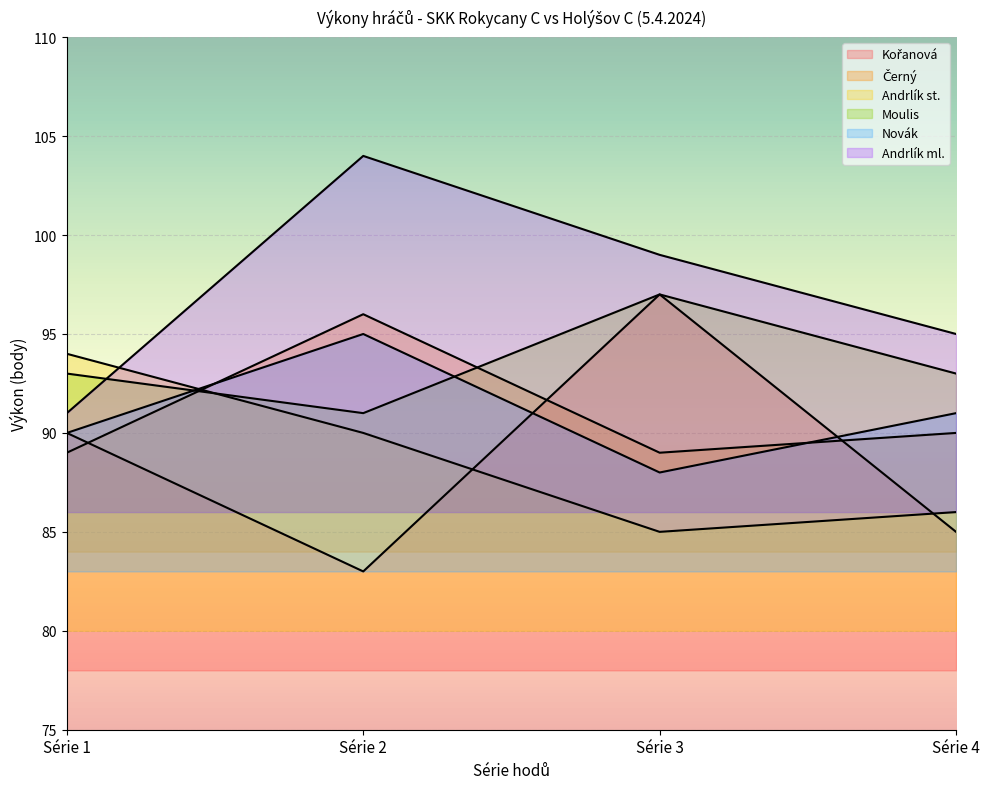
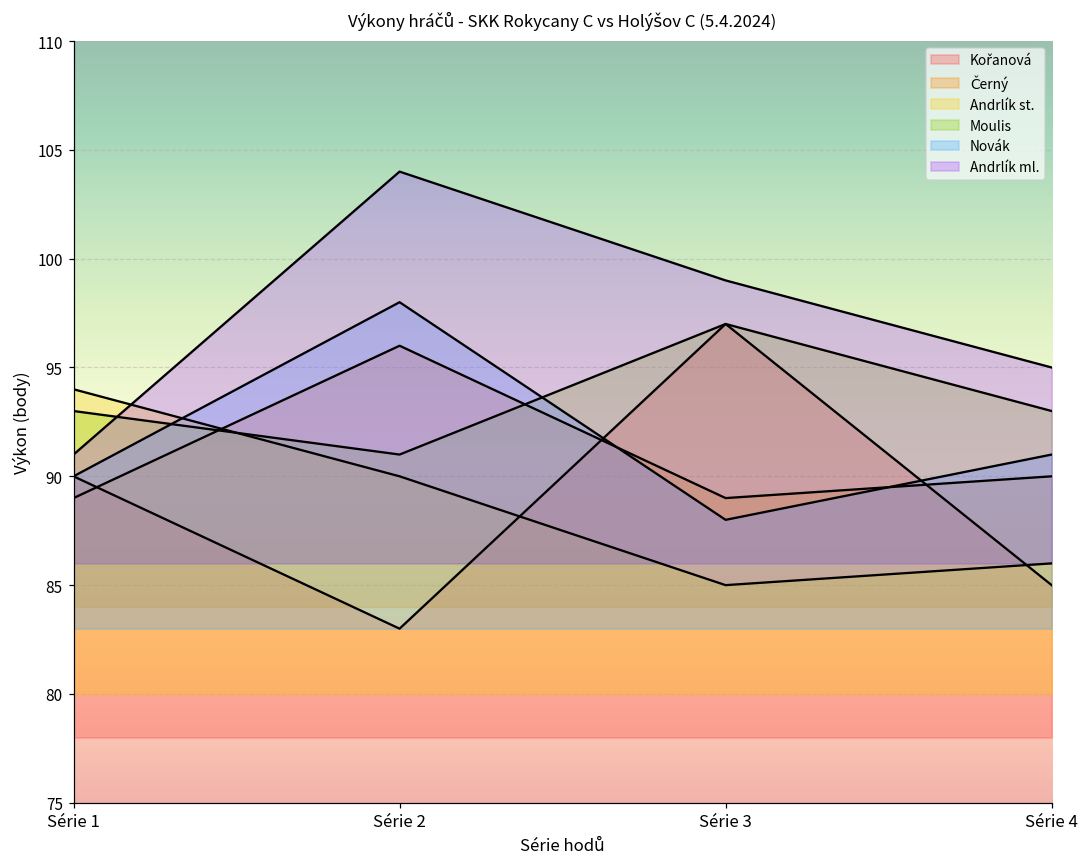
Novák, Série 2: 95 -> 98
